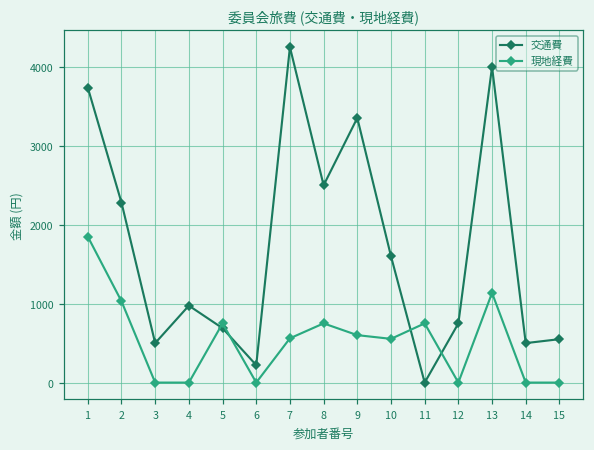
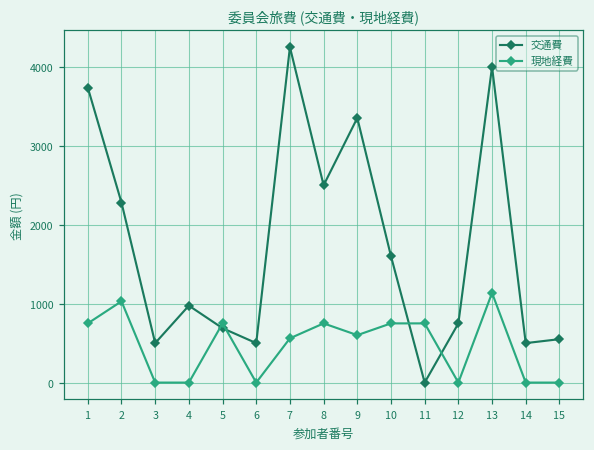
現地経費, 1: 1800 -> 800
交通費, 6: 200 -> 500
現地経費, 10: 600 -> 800
